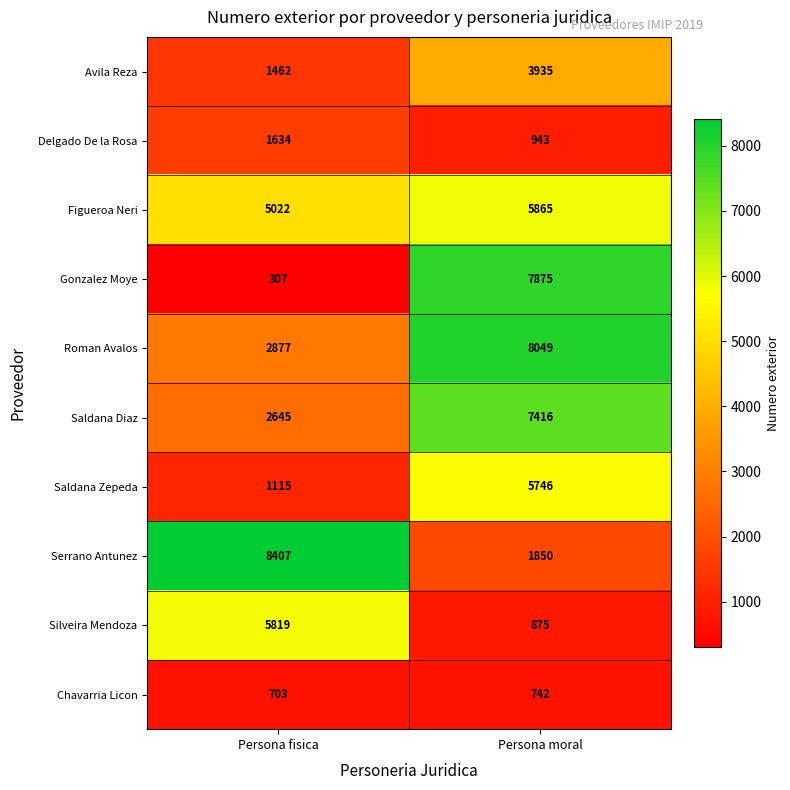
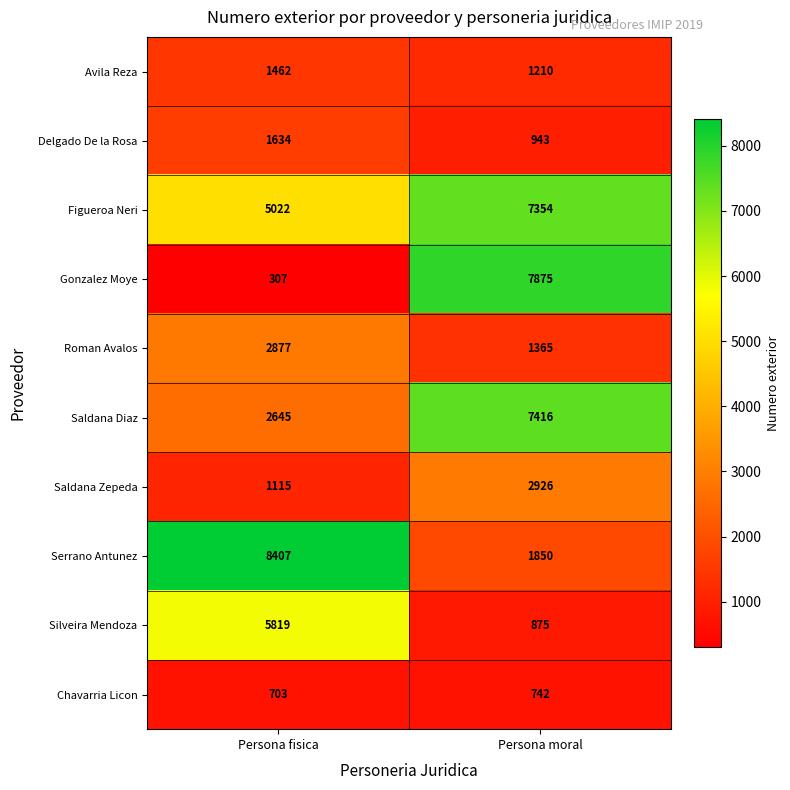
Avila Reza, Persona moral: 3935 -> 1210
Figueroa Neri, Persona moral: 5865 -> 7354
Roman Avalos, Persona moral: 8049 -> 1365
Saldana Zepeda, Persona moral: 5746 -> 2926
